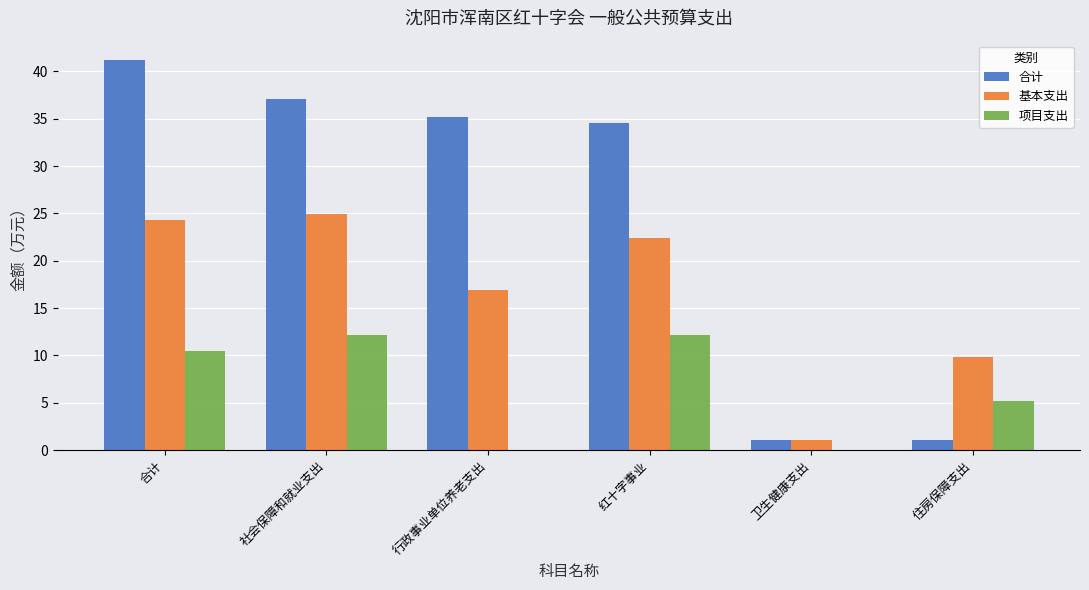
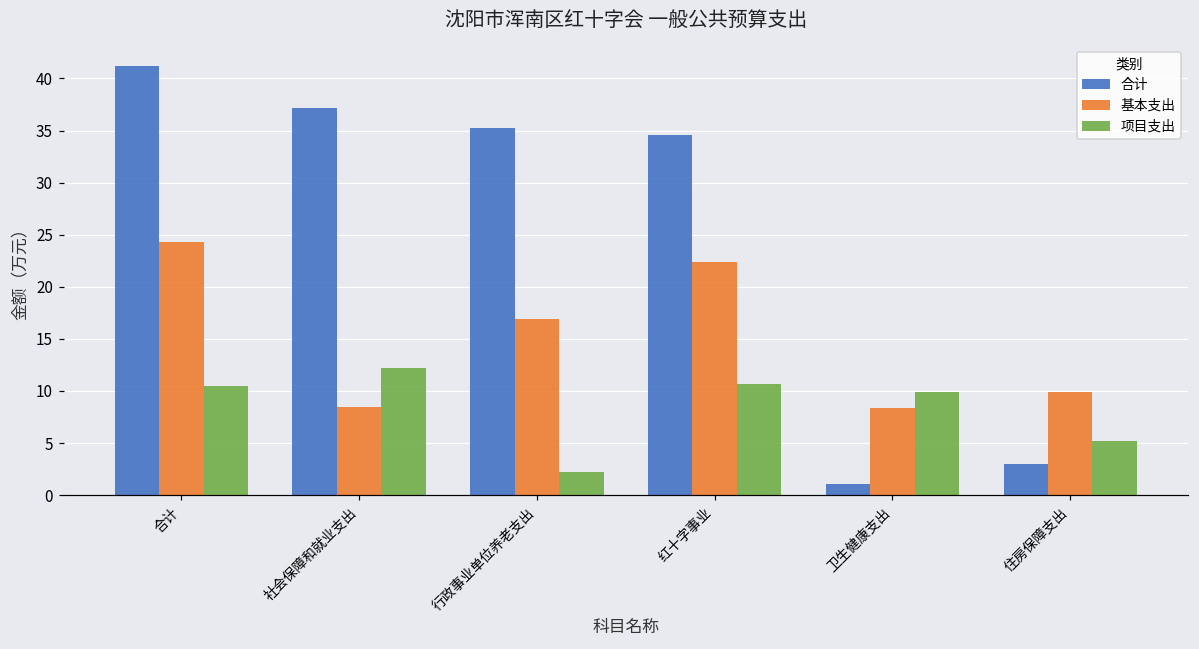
基本支出, 社会保障和就业支出: 25 -> 8
项目支出, 行政事业单位养老支出: 0 -> 2
项目支出, 红十字事业: 12 -> 11
基本支出, 卫生健康支出: 1 -> 8
项目支出, 卫生健康支出: 0 -> 10
合计, 住房保障支出: 1 -> 3
